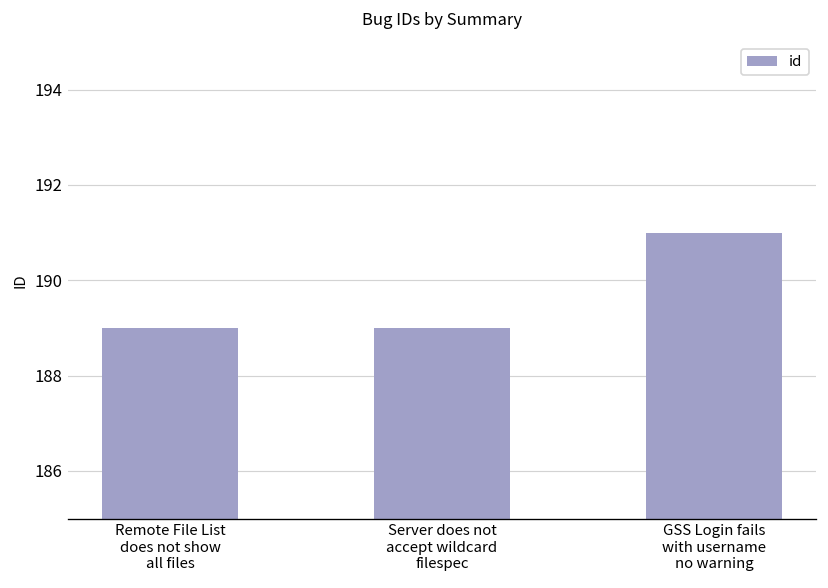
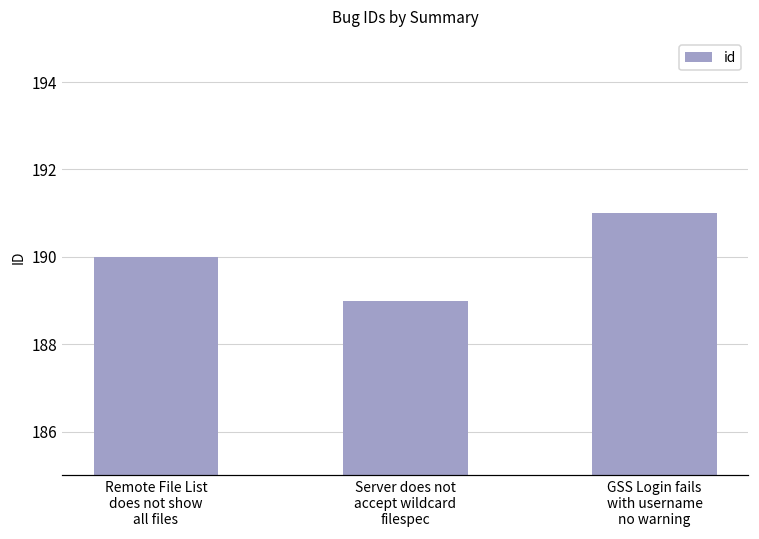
Remote File List does not show all files: 189 -> 190
